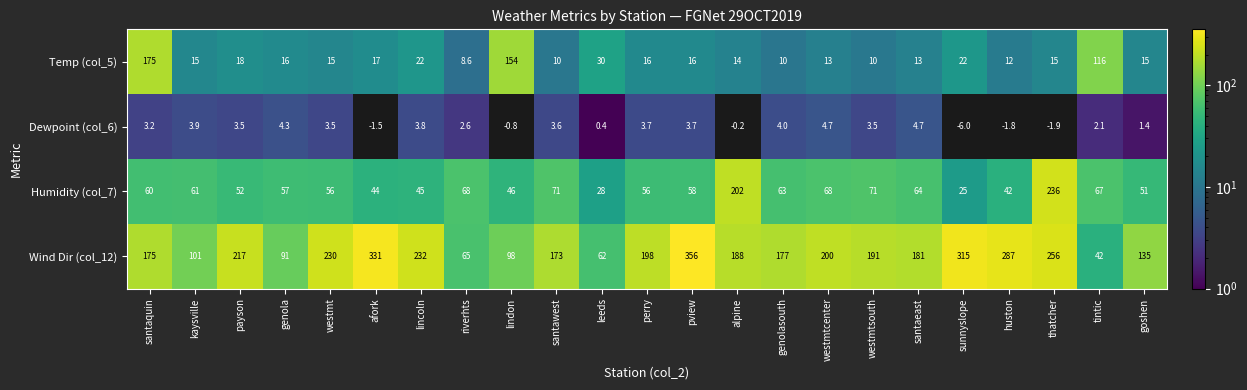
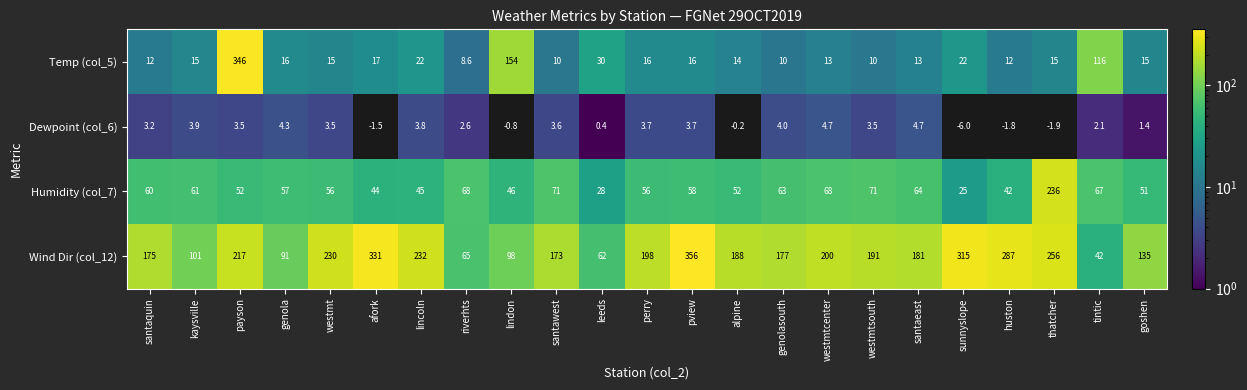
Temp (col_5), santaquin: 175 -> 12
Temp (col_5), payson: 18 -> 346
Humidity (col_7), alpine: 202 -> 52
